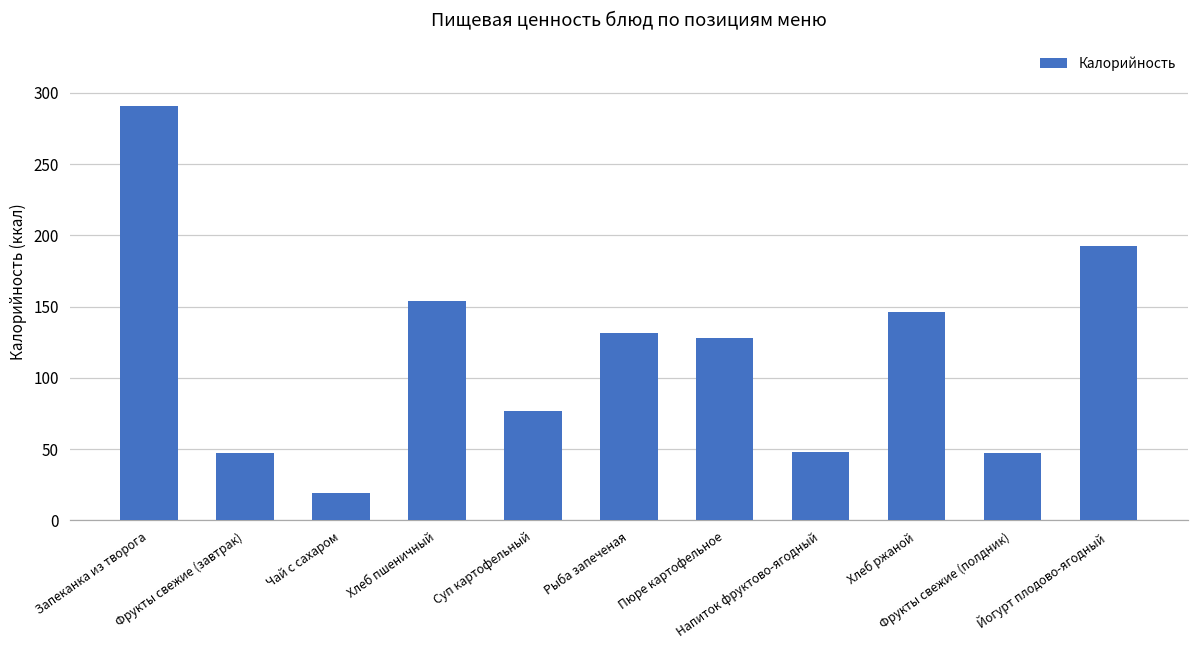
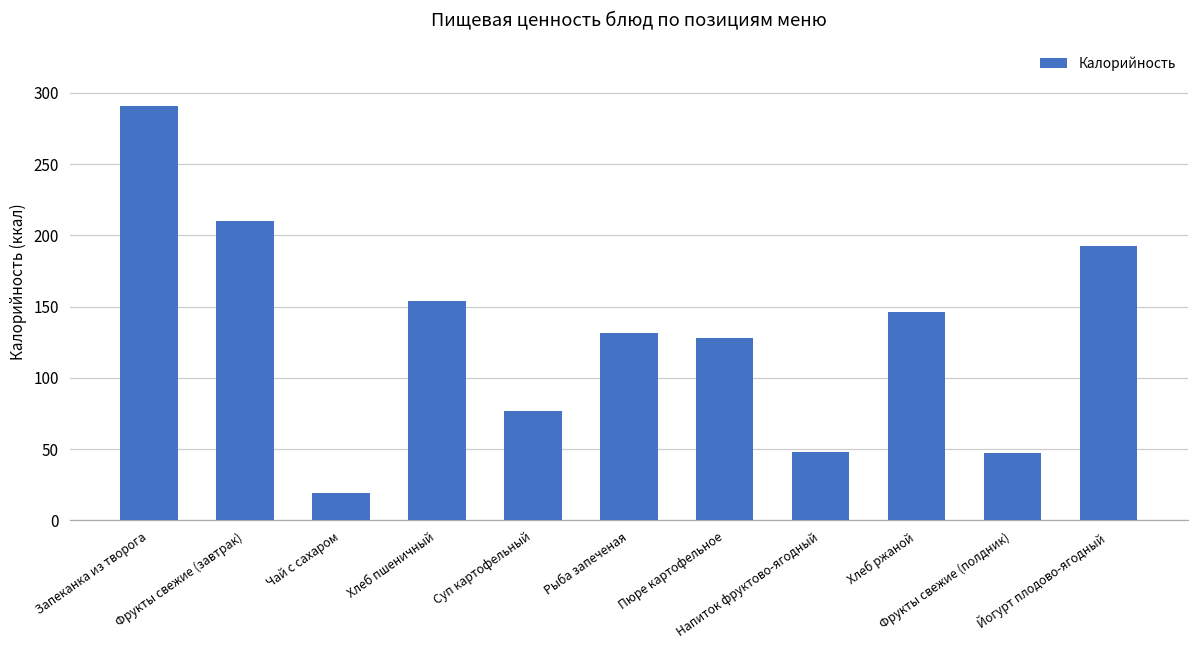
Фрукты свежие (завтрак): 47 -> 210
